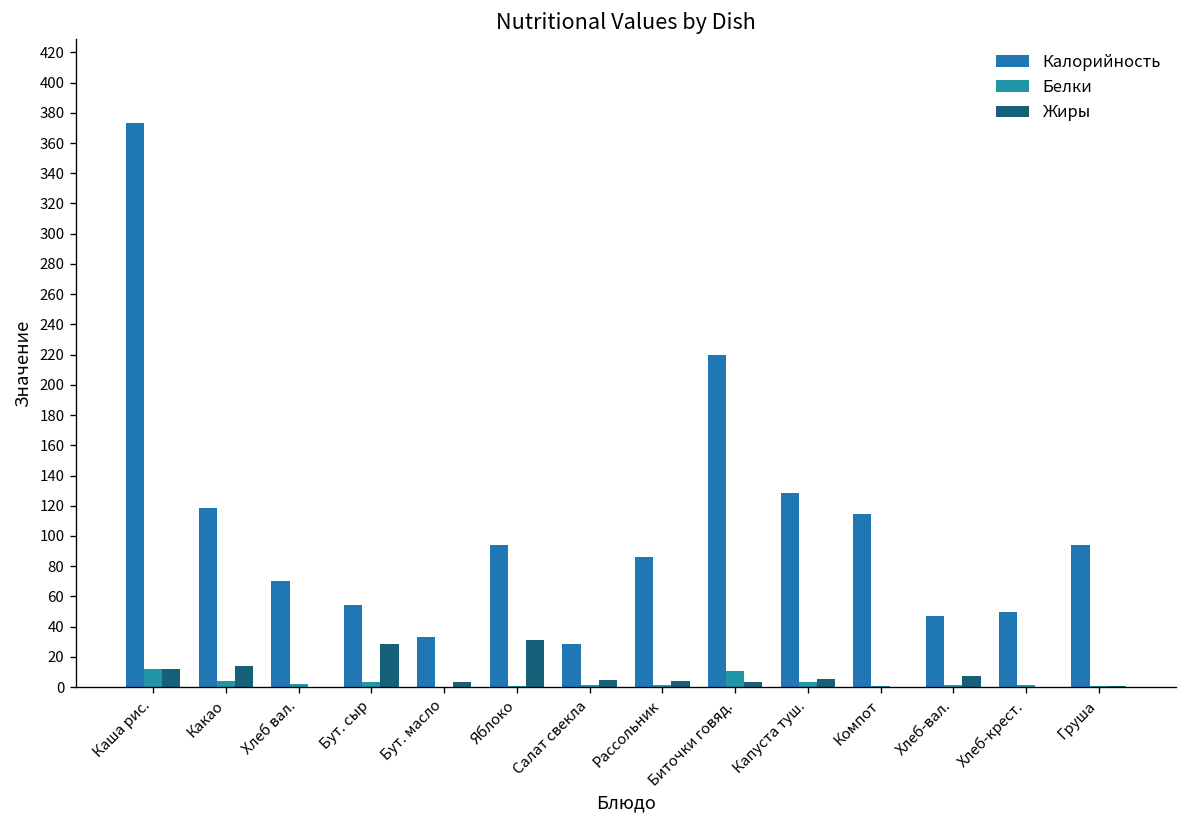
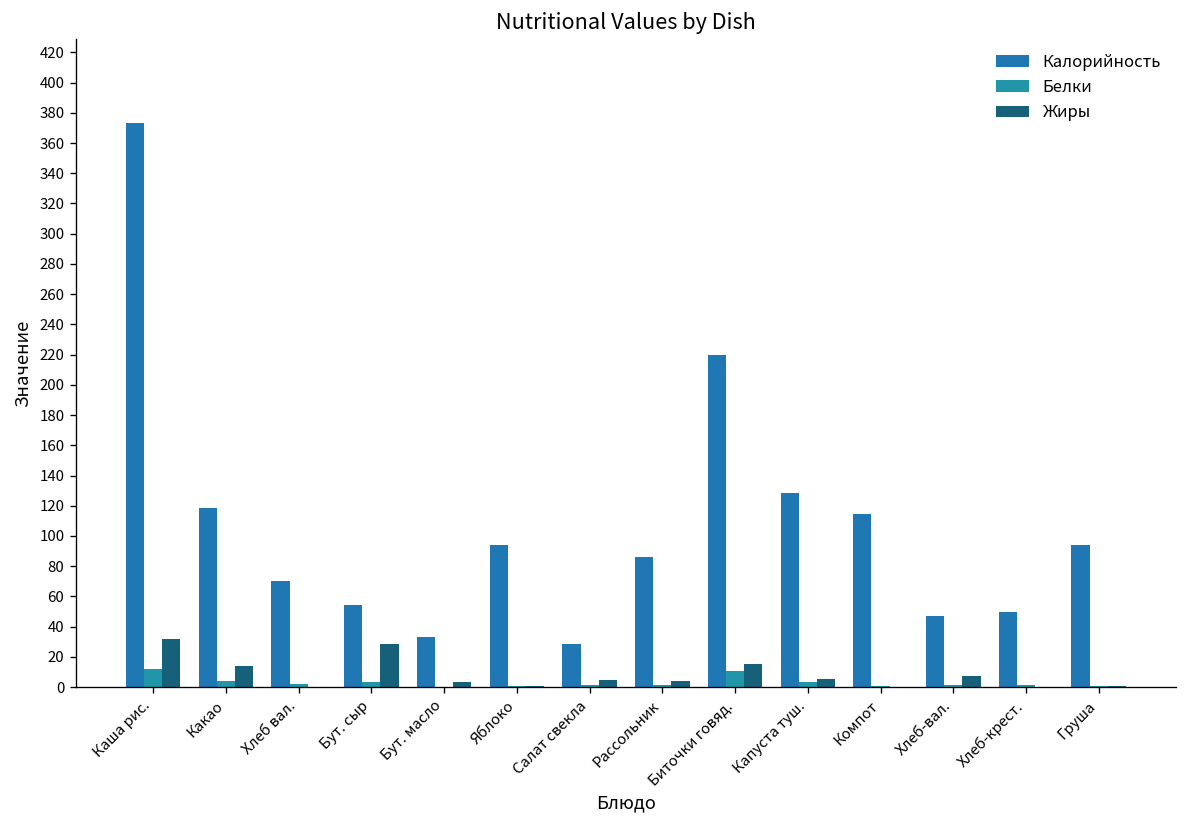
Жиры, Каша рис.: 12 -> 32
Жиры, Яблоко: 31 -> 1
Жиры, Биточки говяд.: 4 -> 15
